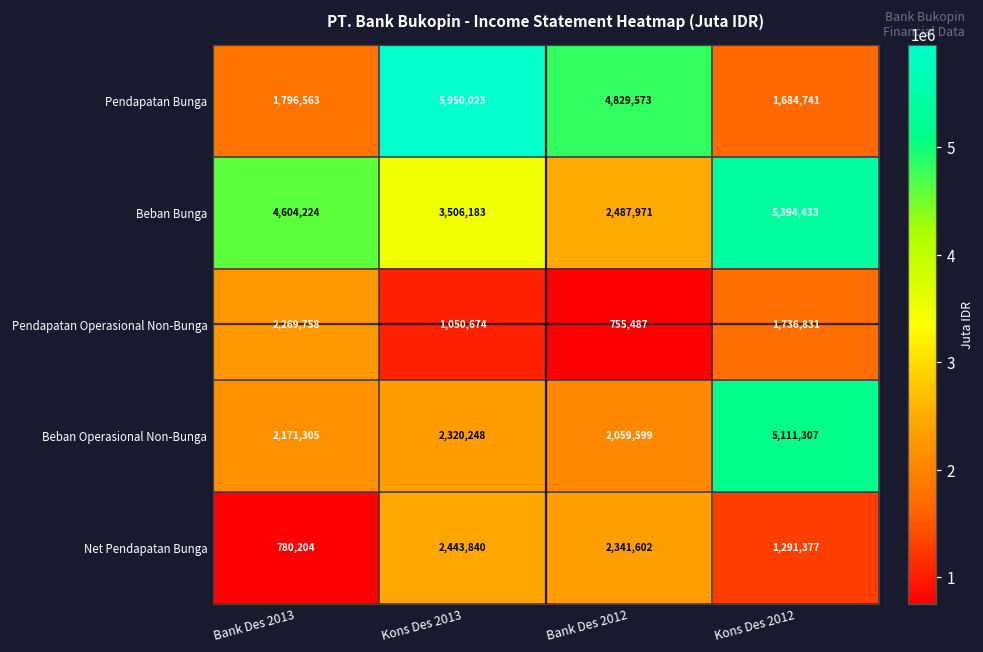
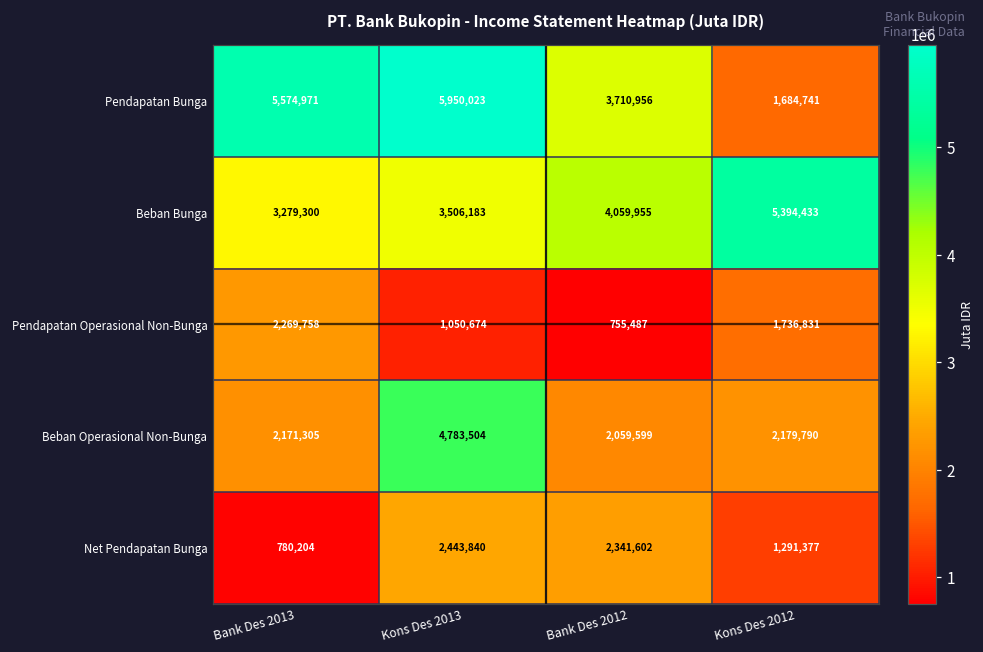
Pendapatan Bunga, Bank Des 2013: 1,796,563 -> 5,574,971
Pendapatan Bunga, Bank Des 2012: 4,829,573 -> 3,710,956
Beban Bunga, Bank Des 2013: 4,604,224 -> 3,279,300
Beban Bunga, Bank Des 2012: 2,487,971 -> 4,059,955
Beban Operasional Non-Bunga, Kons Des 2013: 2,320,248 -> 4,783,504
Beban Operasional Non-Bunga, Kons Des 2012: 5,111,307 -> 2,179,790
